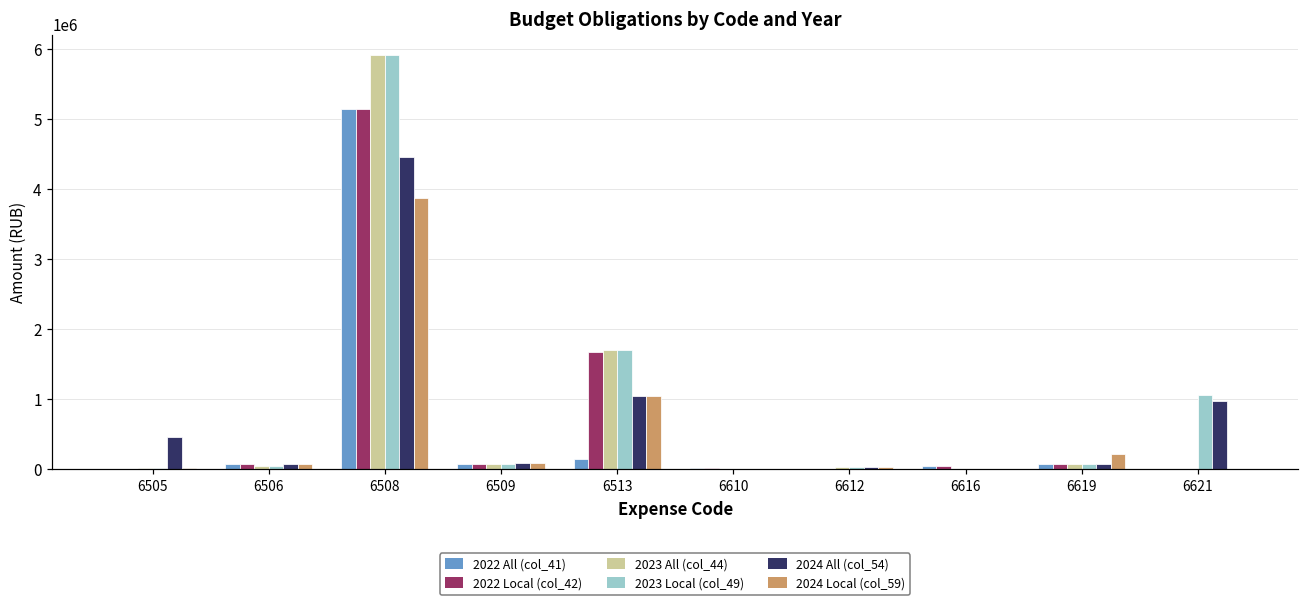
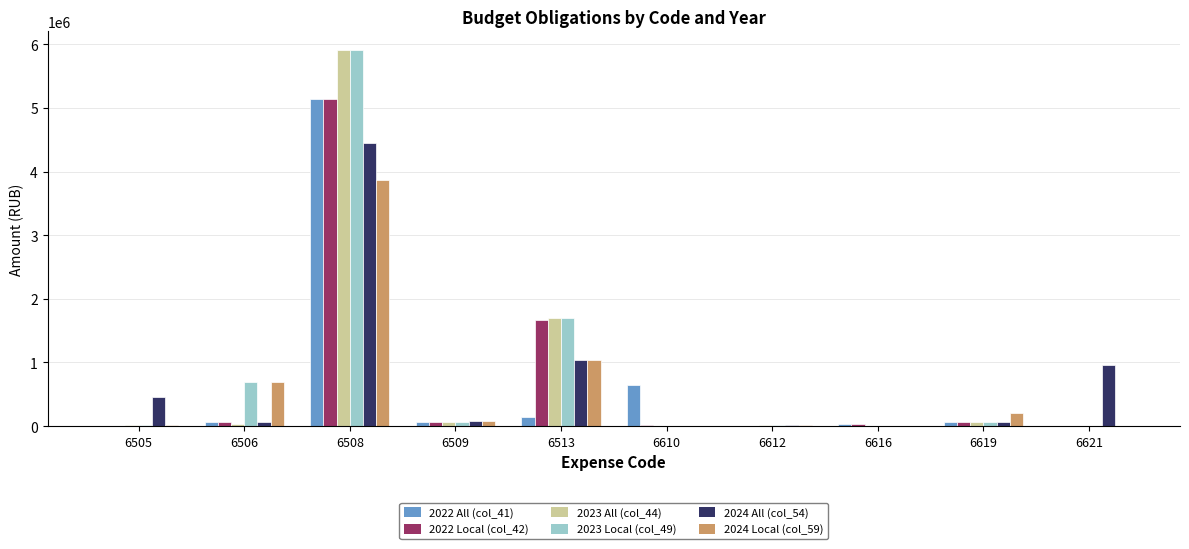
2023 Local (col_49), 6506: 0 -> 700000
2024 Local (col_59), 6506: 100000 -> 700000
2022 All (col_41), 6610: 0 -> 600000
2023 Local (col_49), 6621: 1100000 -> 0
